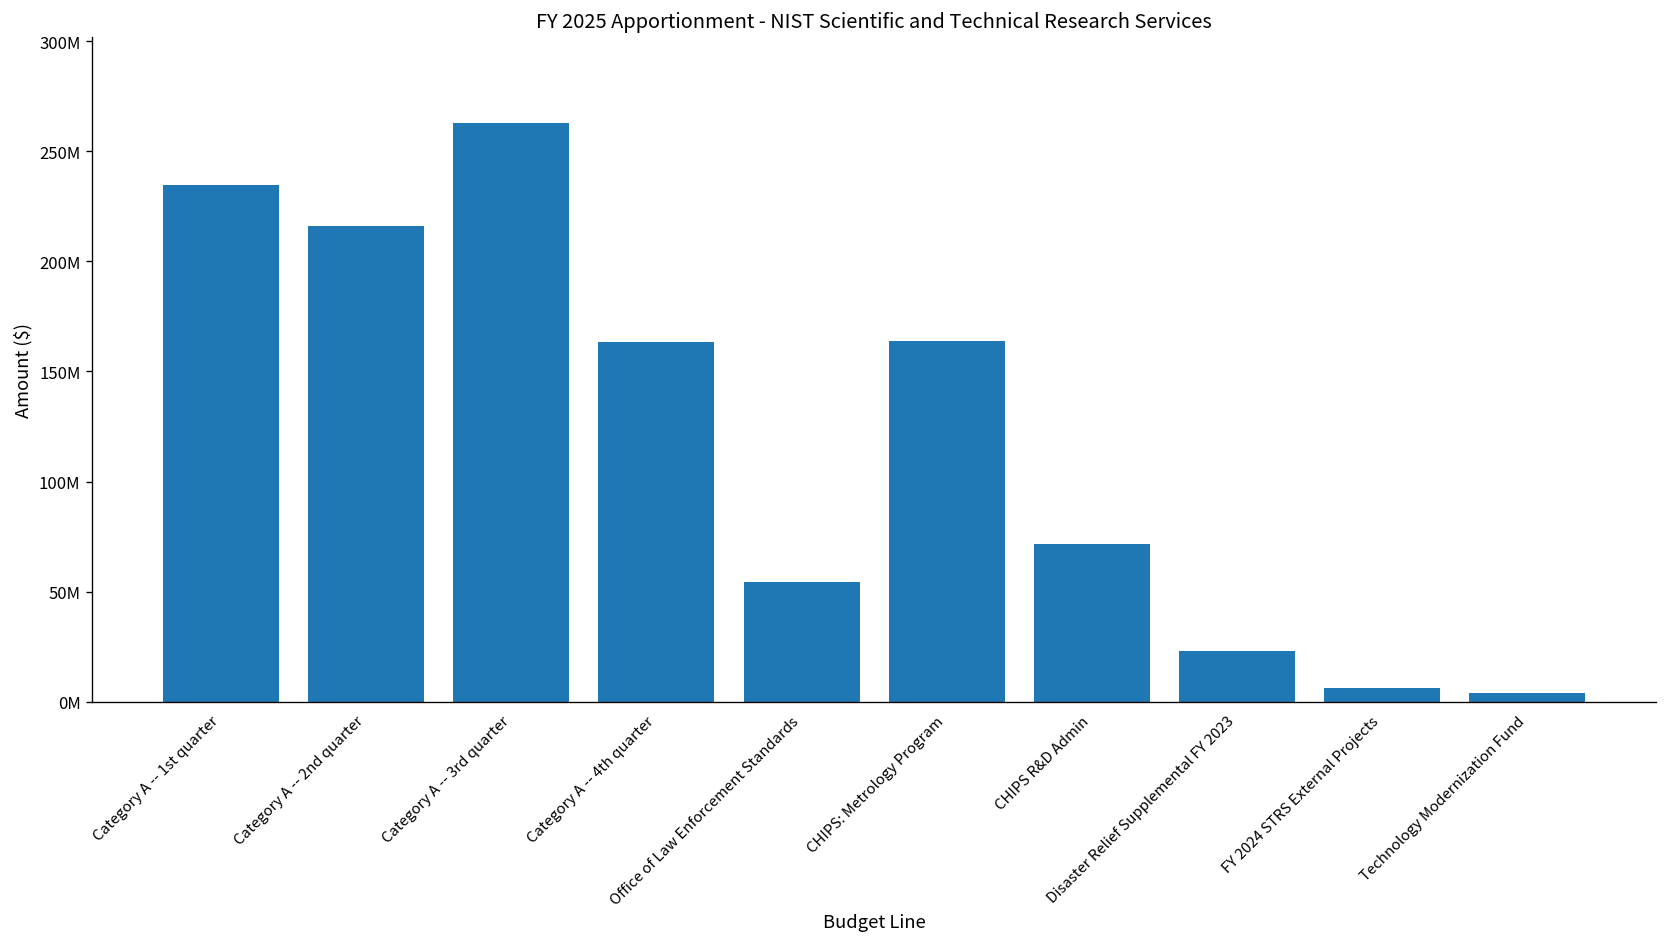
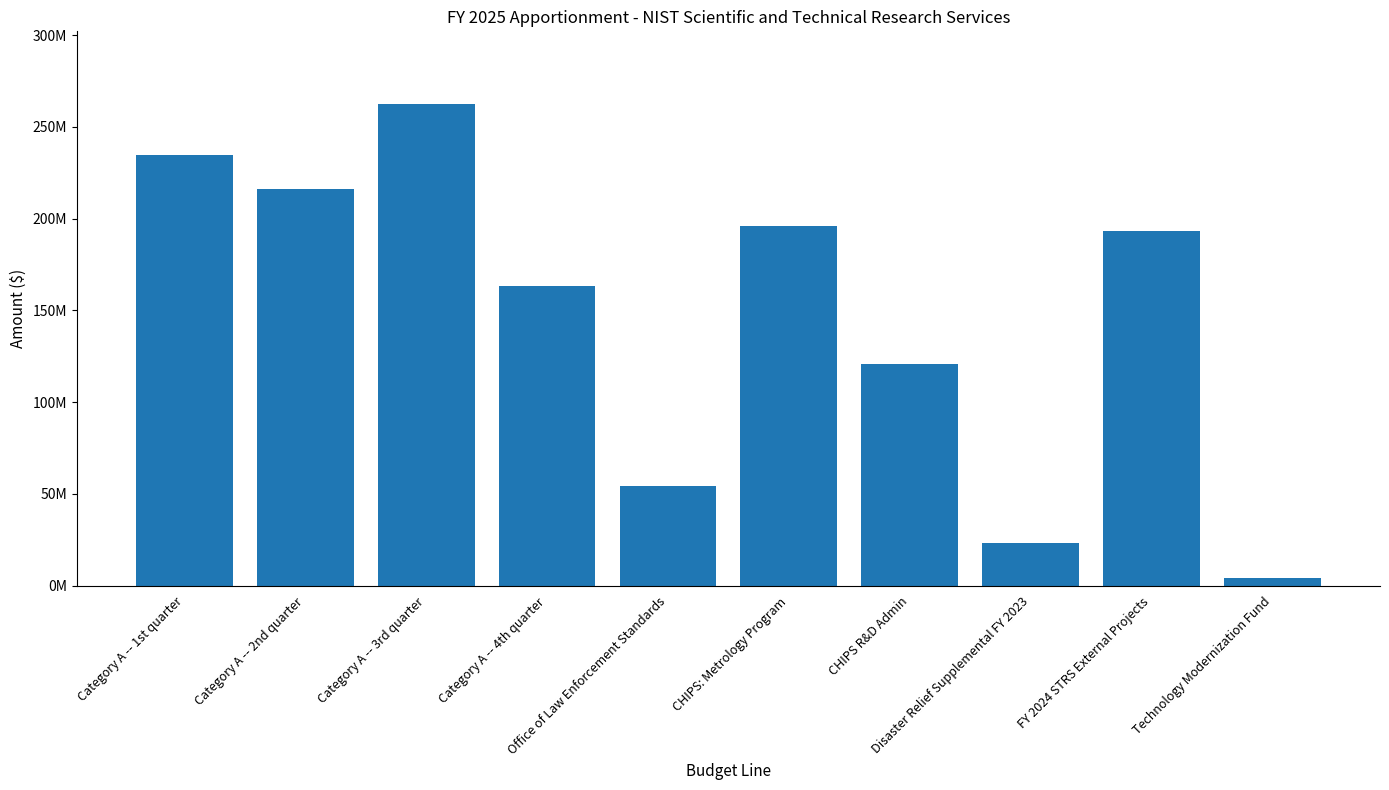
CHIPS: Metrology Program: 164000000 -> 196000000
CHIPS R&D Admin: 72000000 -> 121000000
FY 2024 STRS External Projects: 6000000 -> 193000000
